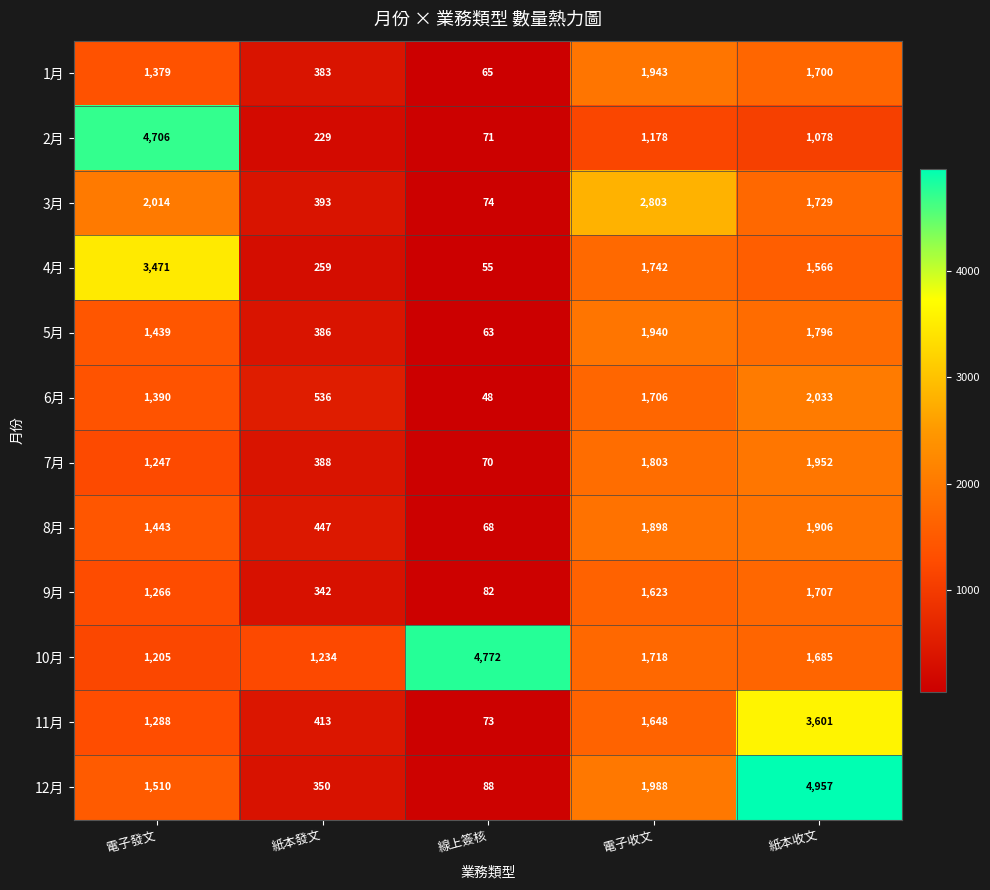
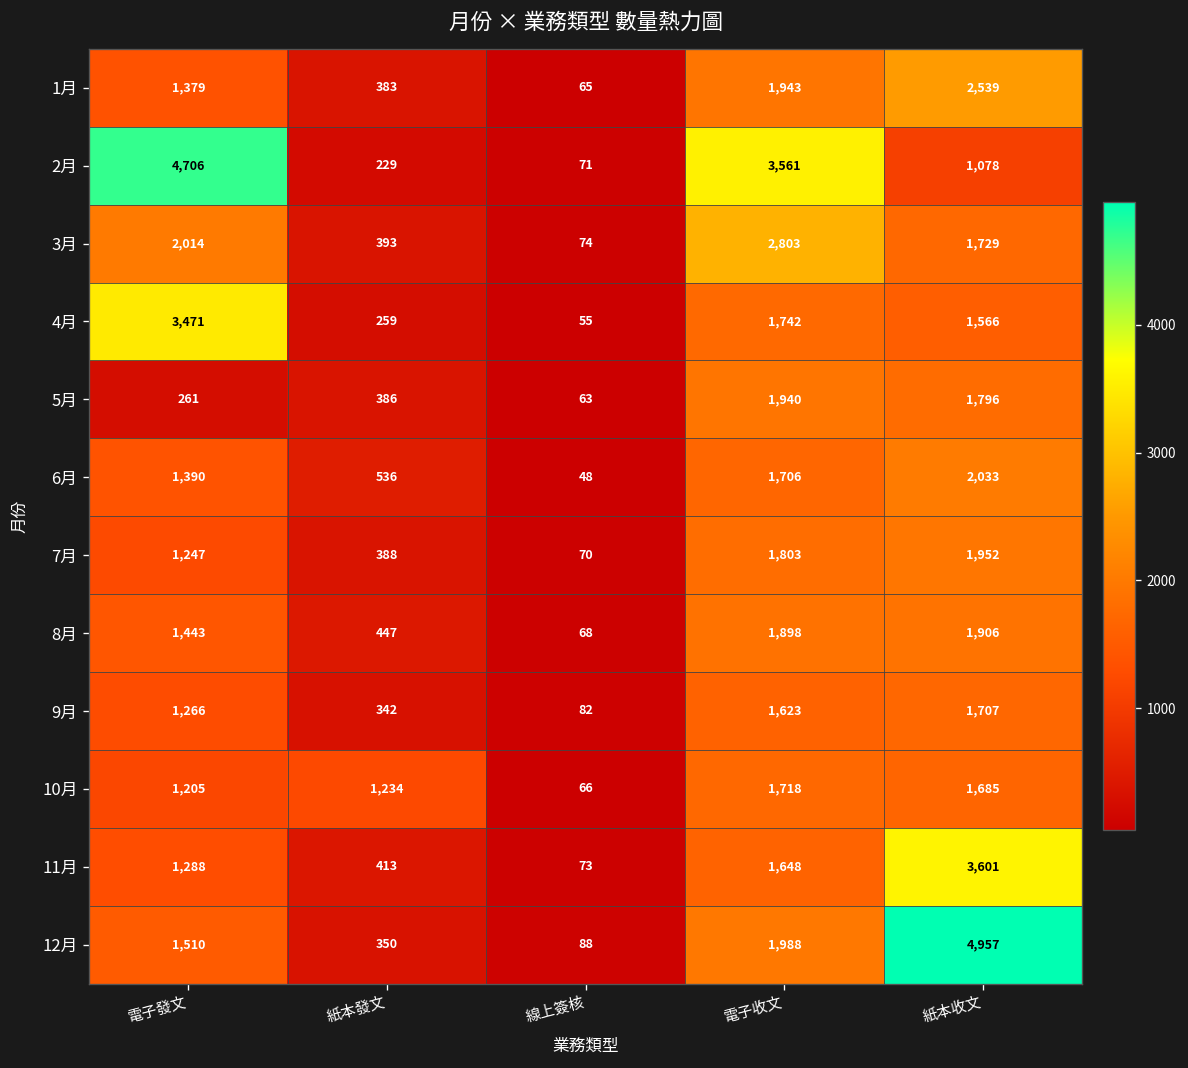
1月, 紙本收文: 1,700 -> 2,539
2月, 電子收文: 1,178 -> 3,561
5月, 電子發文: 1,439 -> 261
10月, 線上簽核: 4,772 -> 66
